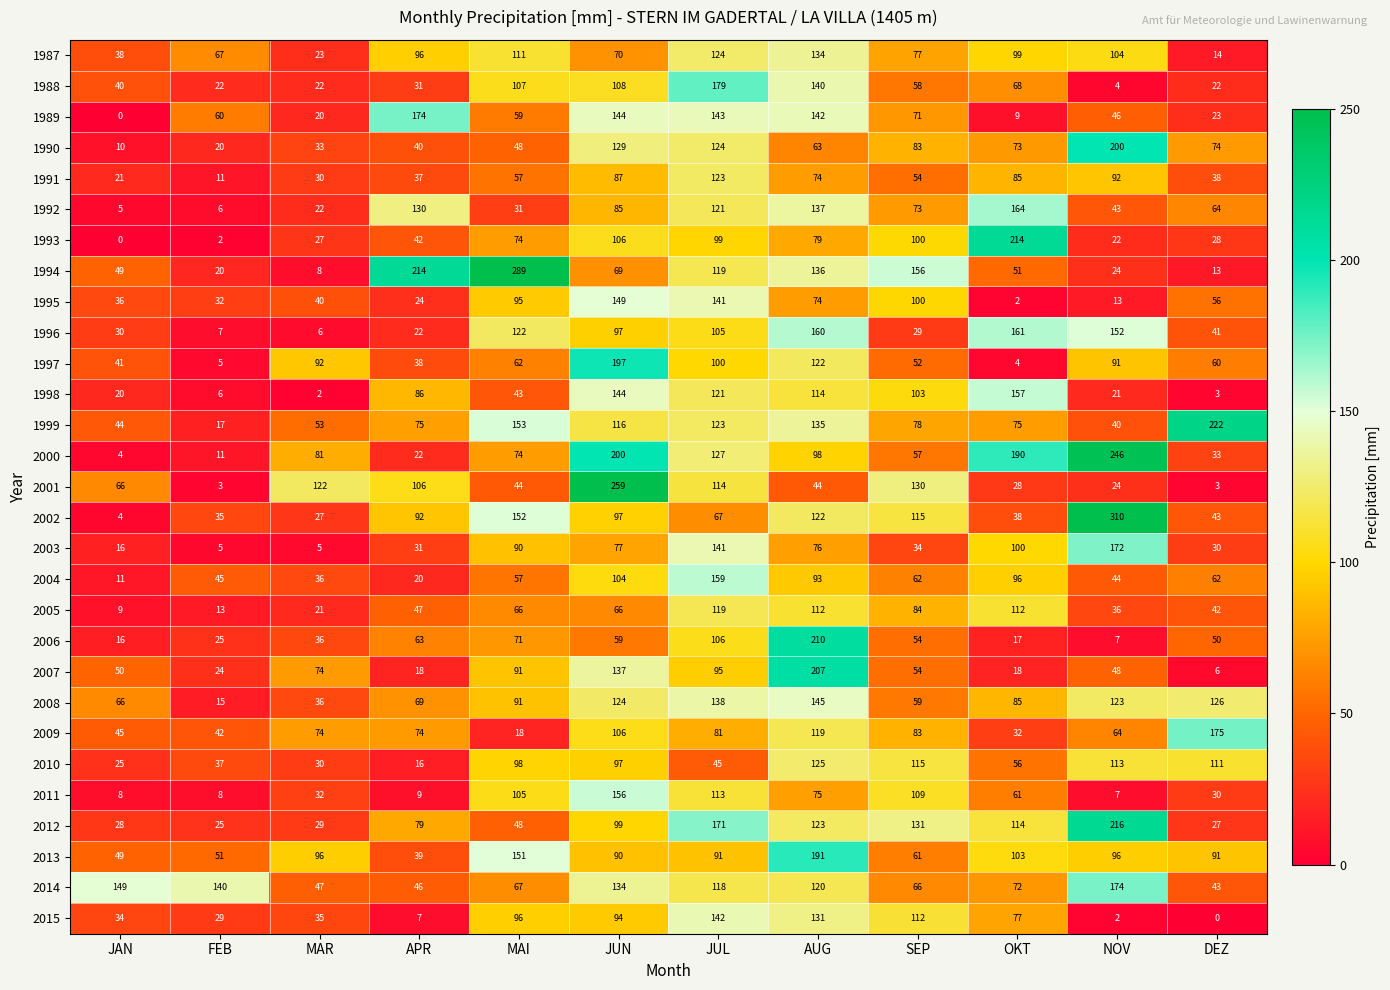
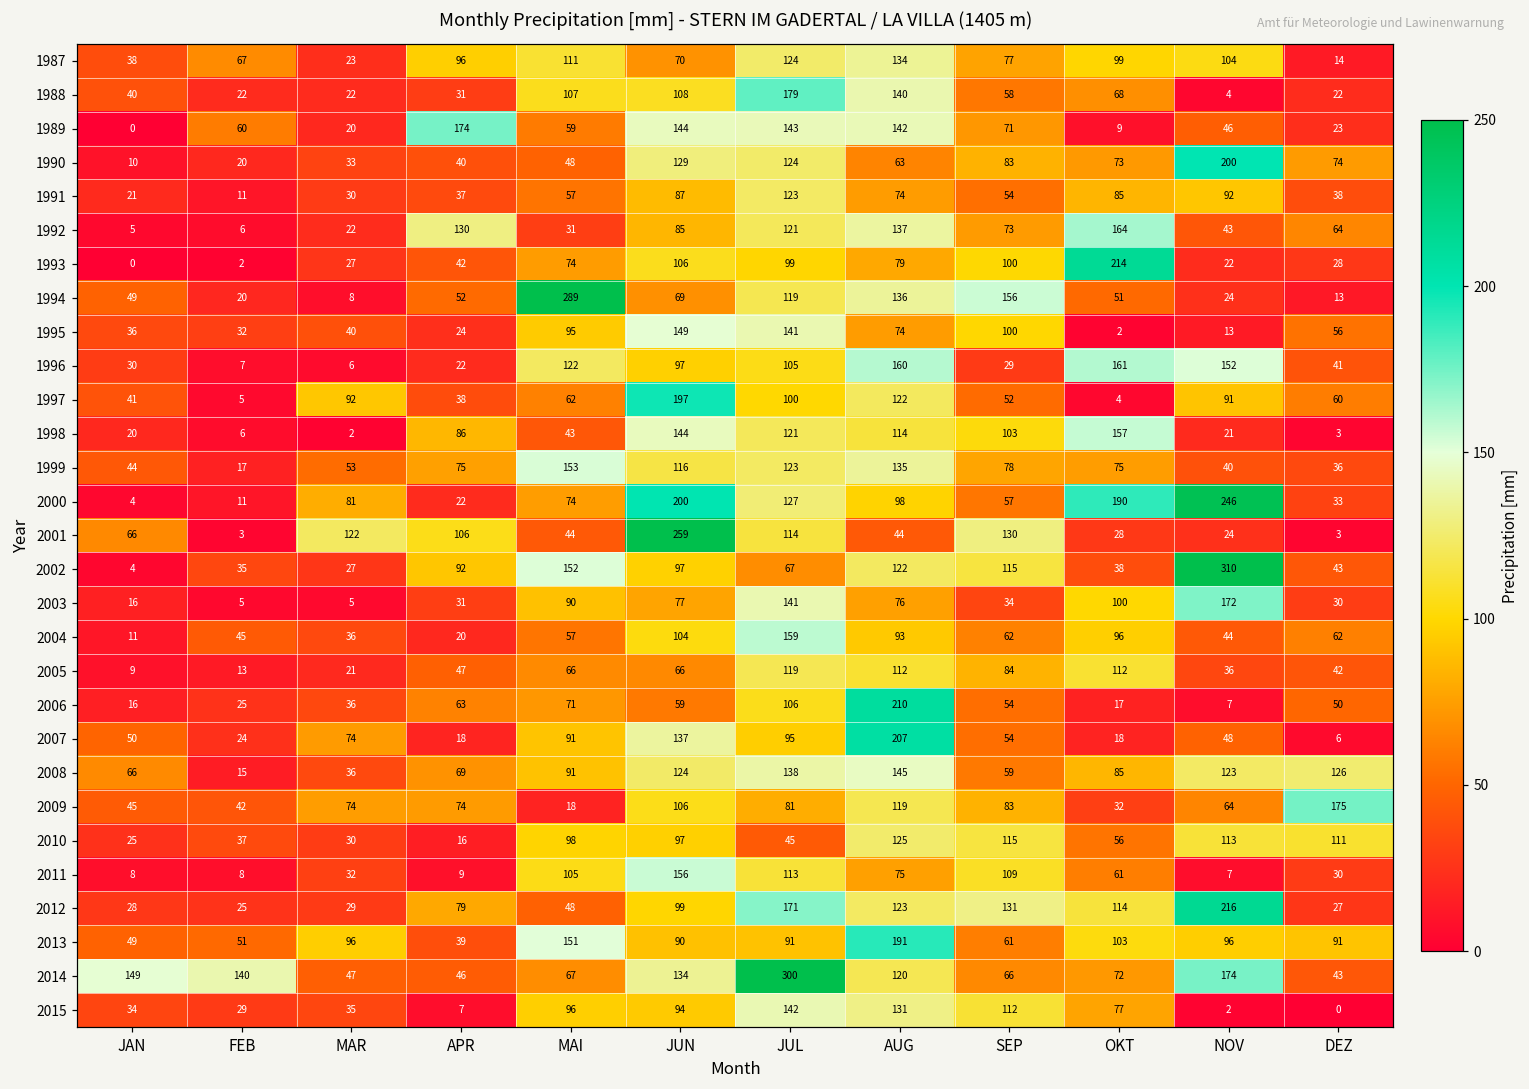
1994, APR: 214 -> 52
1999, DEZ: 222 -> 36
2014, JUL: 118 -> 300
